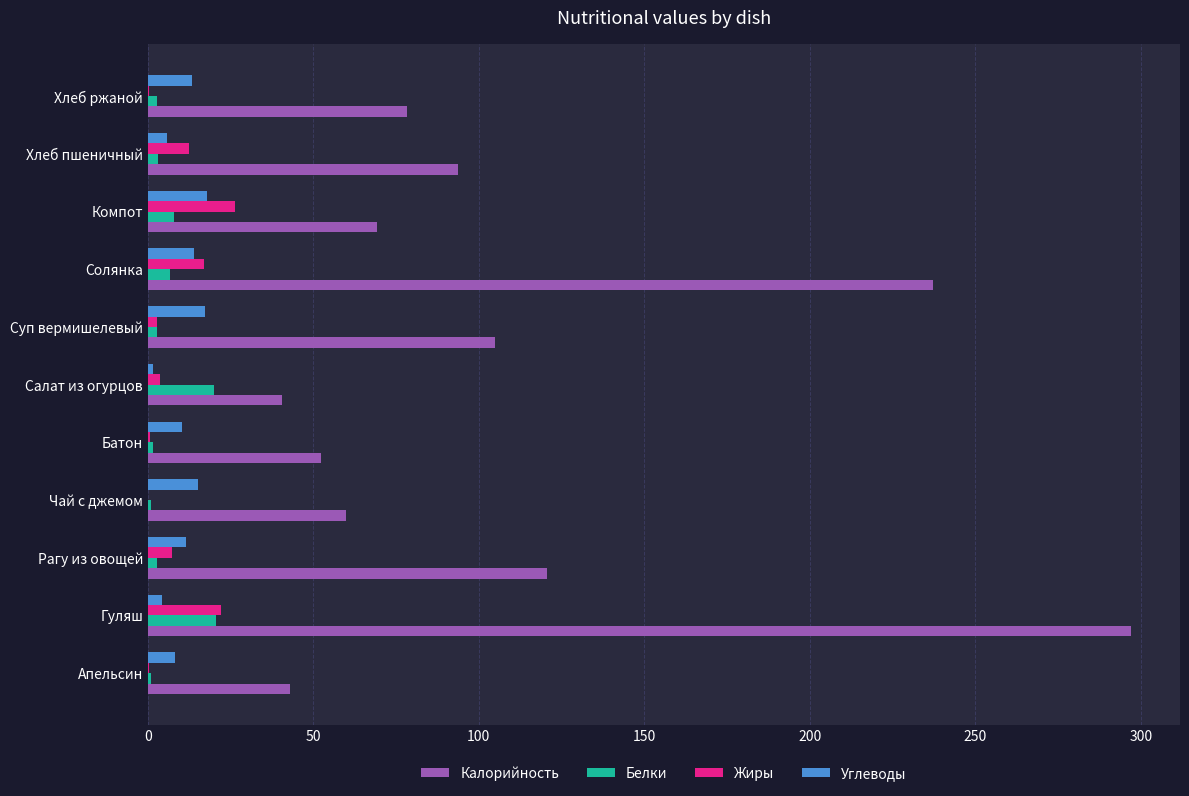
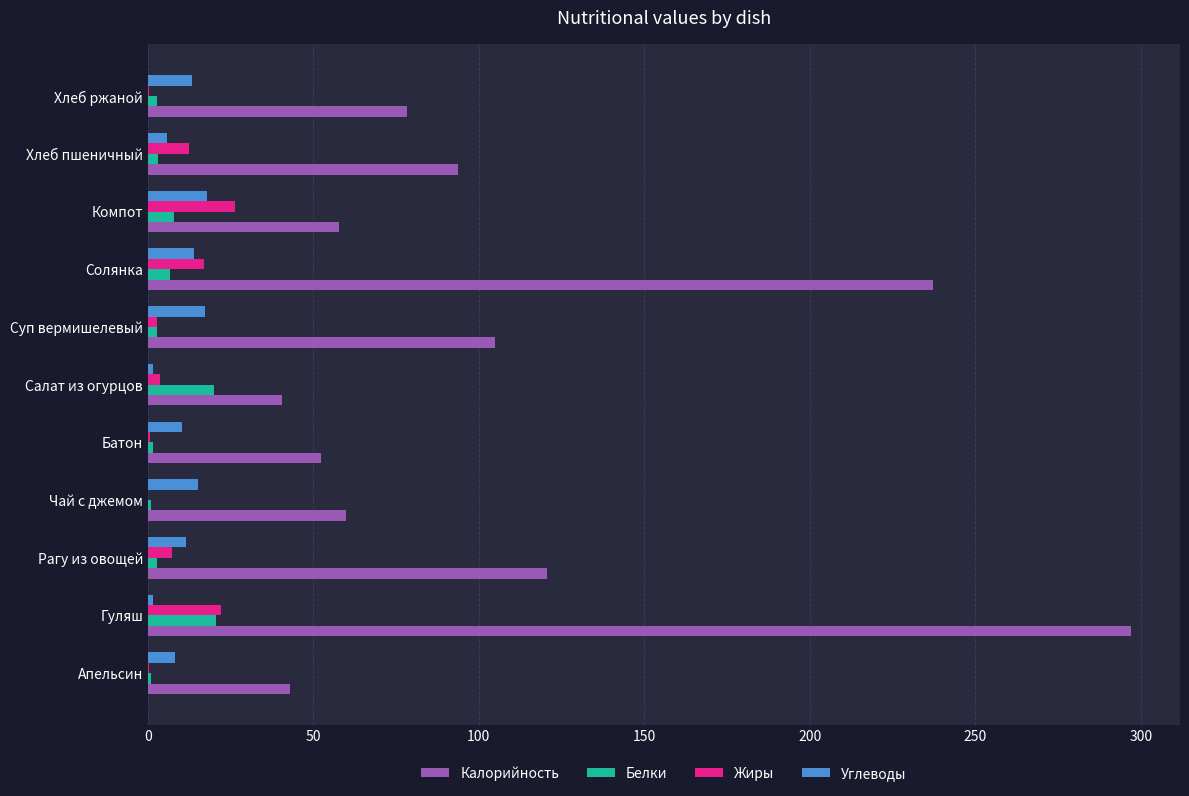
Калорийность, Компот: 69 -> 58
Углеводы, Гуляш: 4 -> 2
